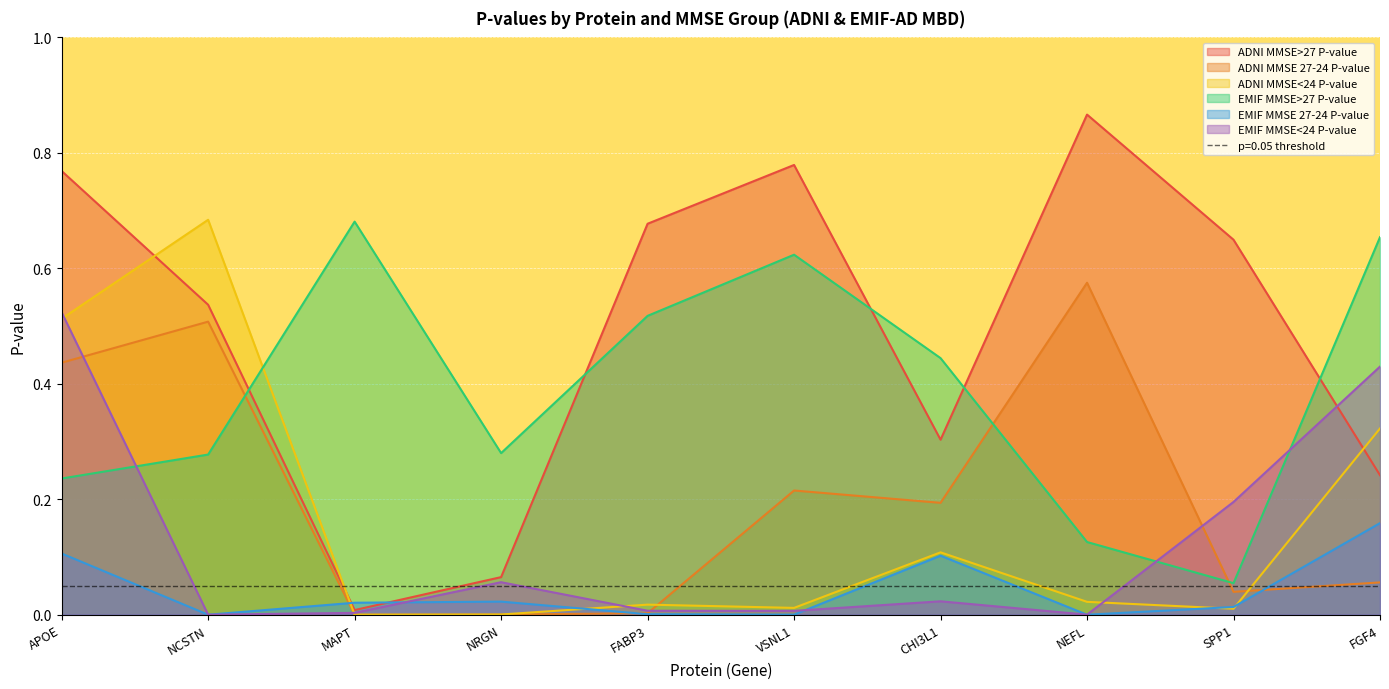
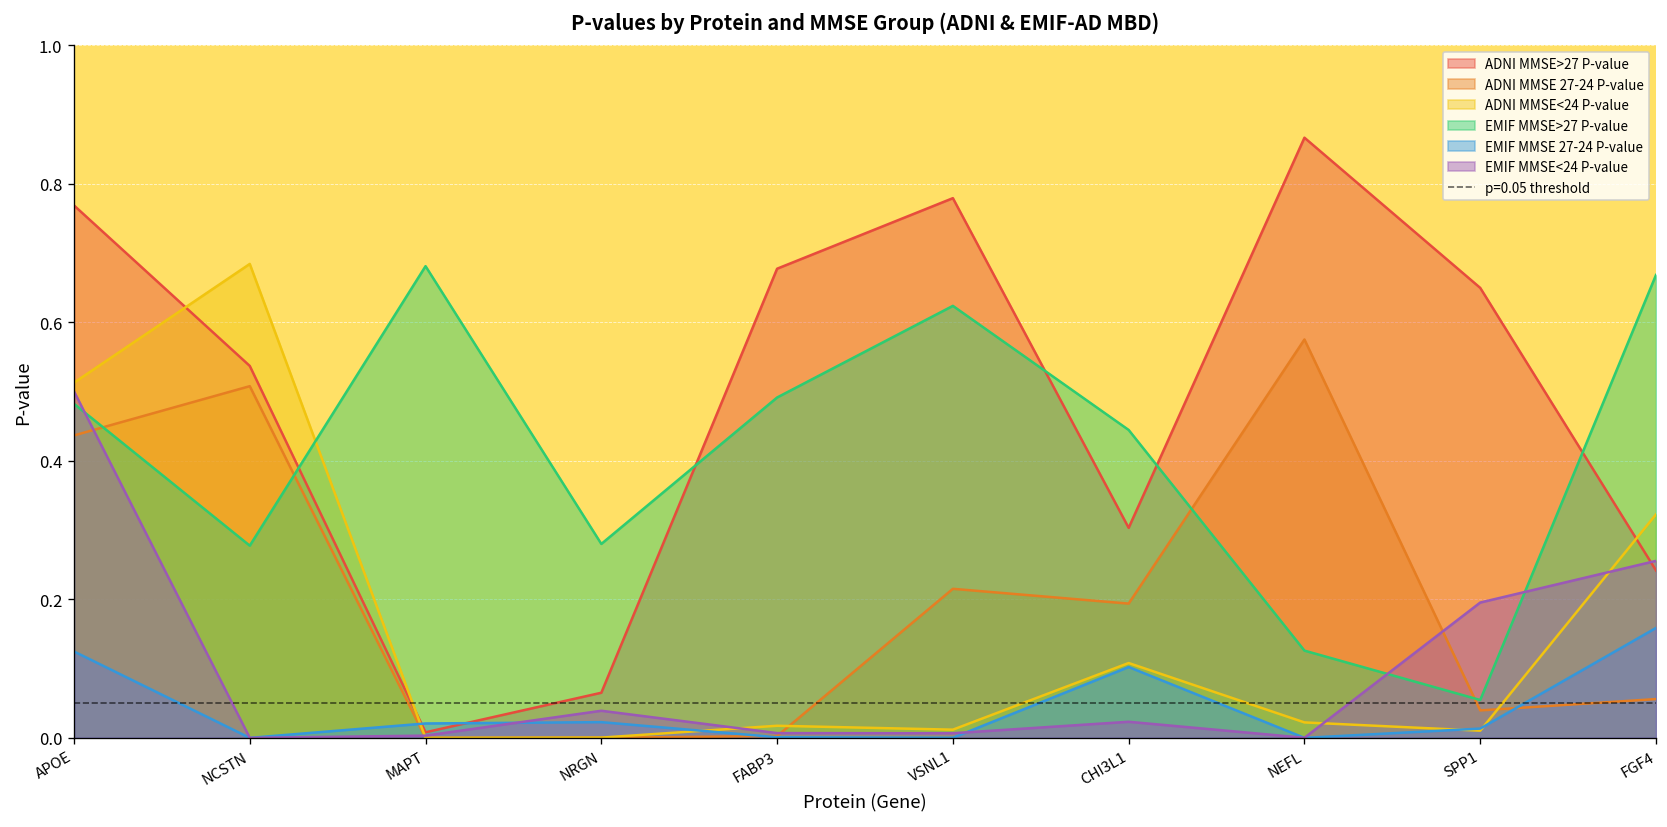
EMIF MMSE>27 P-value, APOE: 0.24 -> 0.48
EMIF MMSE 27-24 P-value, APOE: 0.11 -> 0.12
EMIF MMSE<24 P-value, APOE: 0.52 -> 0.50
EMIF MMSE<24 P-value, NRGN: 0.06 -> 0.04
EMIF MMSE>27 P-value, FABP3: 0.52 -> 0.49
EMIF MMSE>27 P-value, FGF4: 0.65 -> 0.67
EMIF MMSE<24 P-value, FGF4: 0.43 -> 0.26
